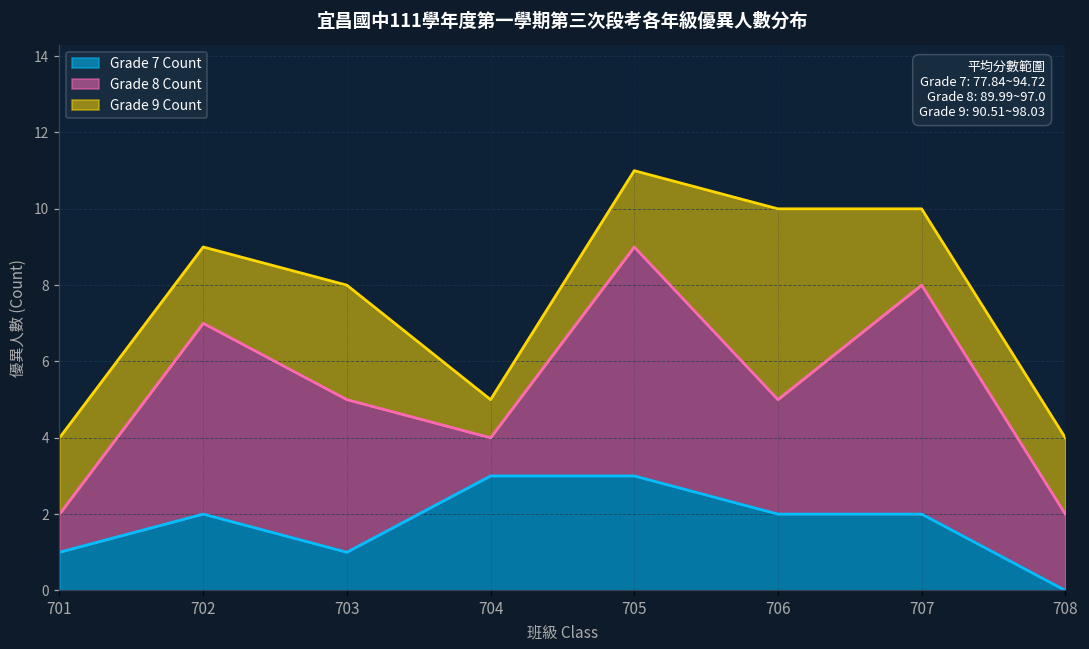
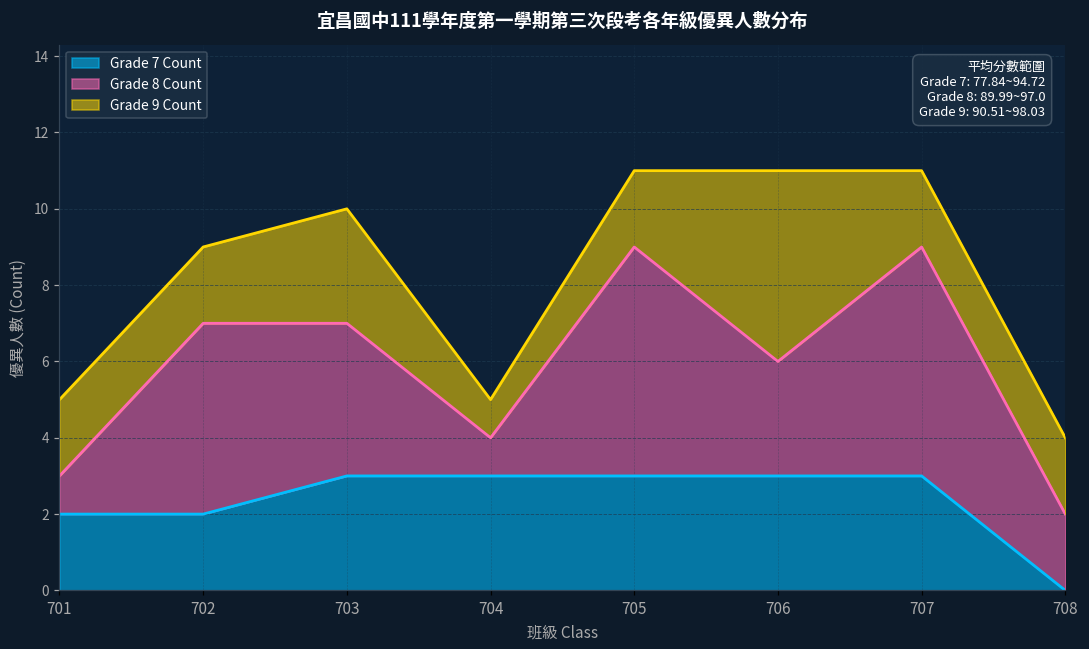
Grade 7 Count, 701: 1 -> 2
Grade 7 Count, 703: 1 -> 3
Grade 7 Count, 706: 2 -> 3
Grade 7 Count, 707: 2 -> 3
